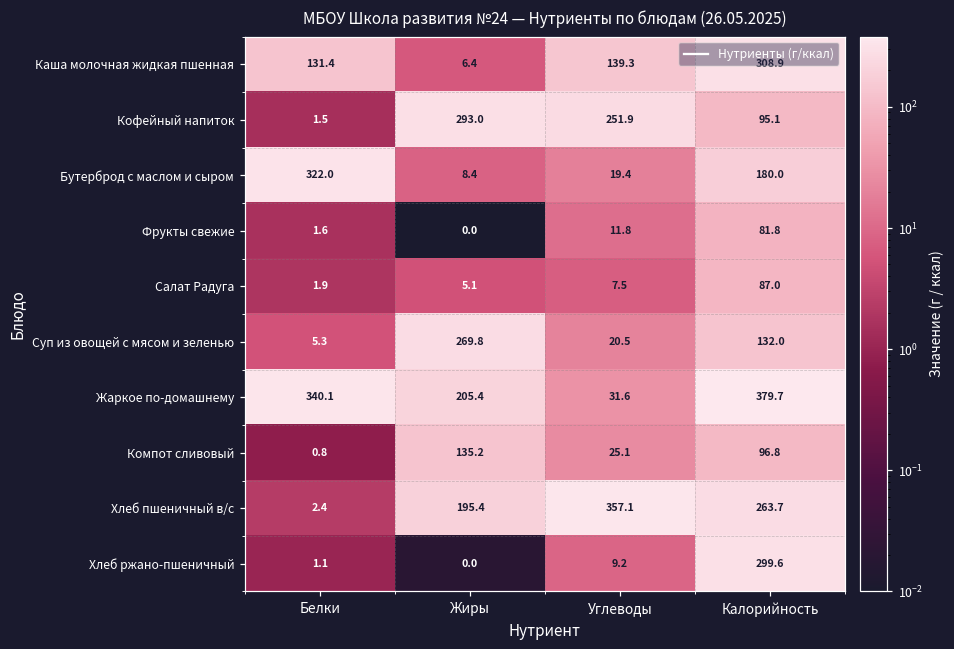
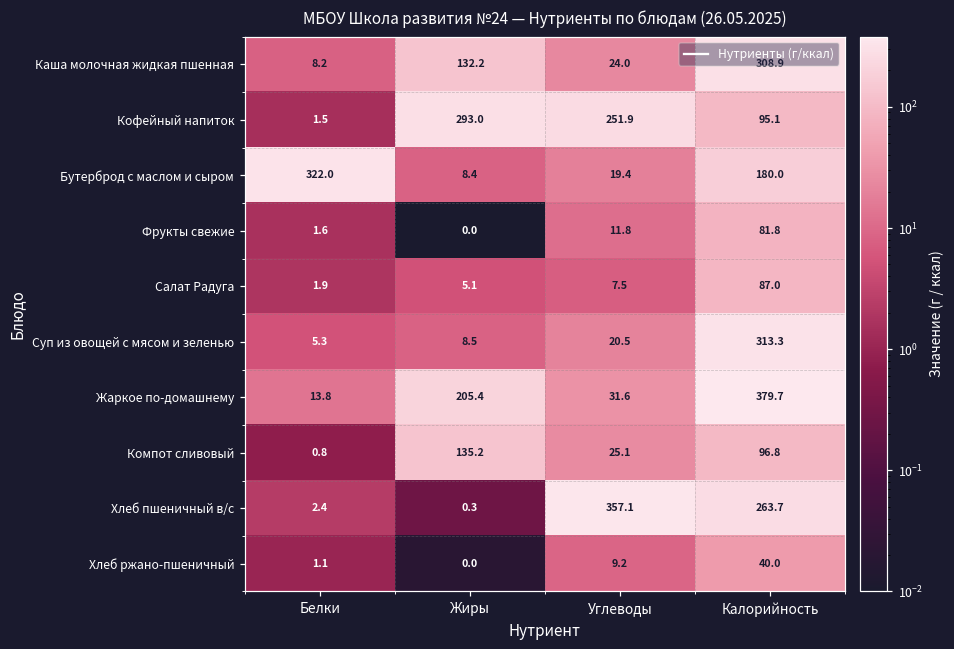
Каша молочная жидкая пшенная, Белки: 131.4 -> 8.2
Каша молочная жидкая пшенная, Жиры: 6.4 -> 132.2
Каша молочная жидкая пшенная, Углеводы: 139.3 -> 24.0
Суп из овощей с мясом и зеленью, Жиры: 269.8 -> 8.5
Суп из овощей с мясом и зеленью, Калорийность: 132.0 -> 313.3
Жаркое по-домашнему, Белки: 340.1 -> 13.8
Хлеб пшеничный в/с, Жиры: 195.4 -> 0.3
Хлеб ржано-пшеничный, Калорийность: 299.6 -> 40.0
